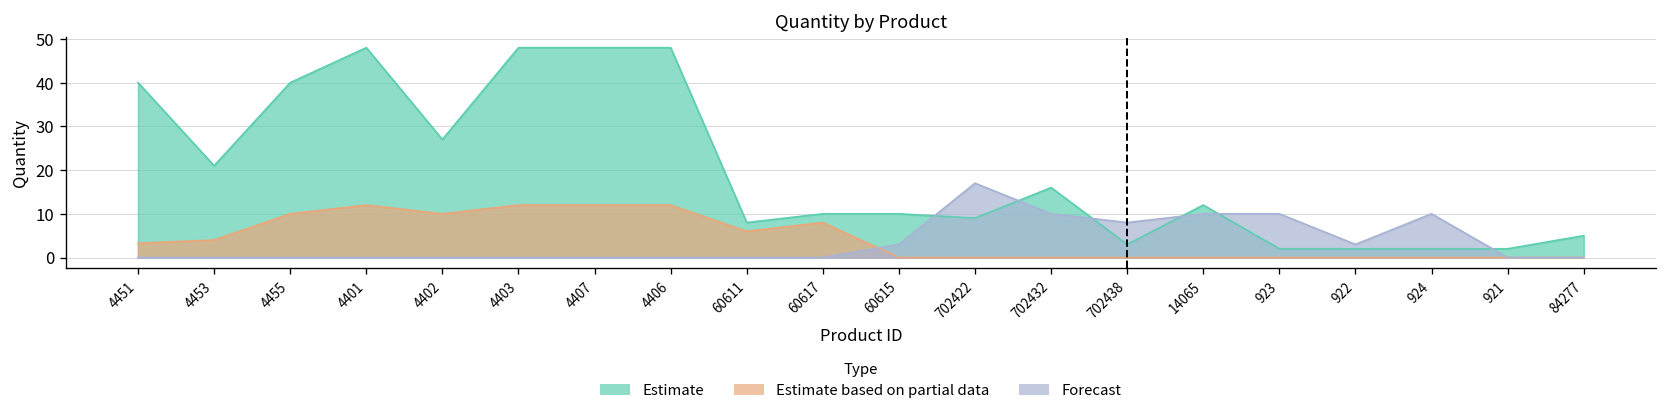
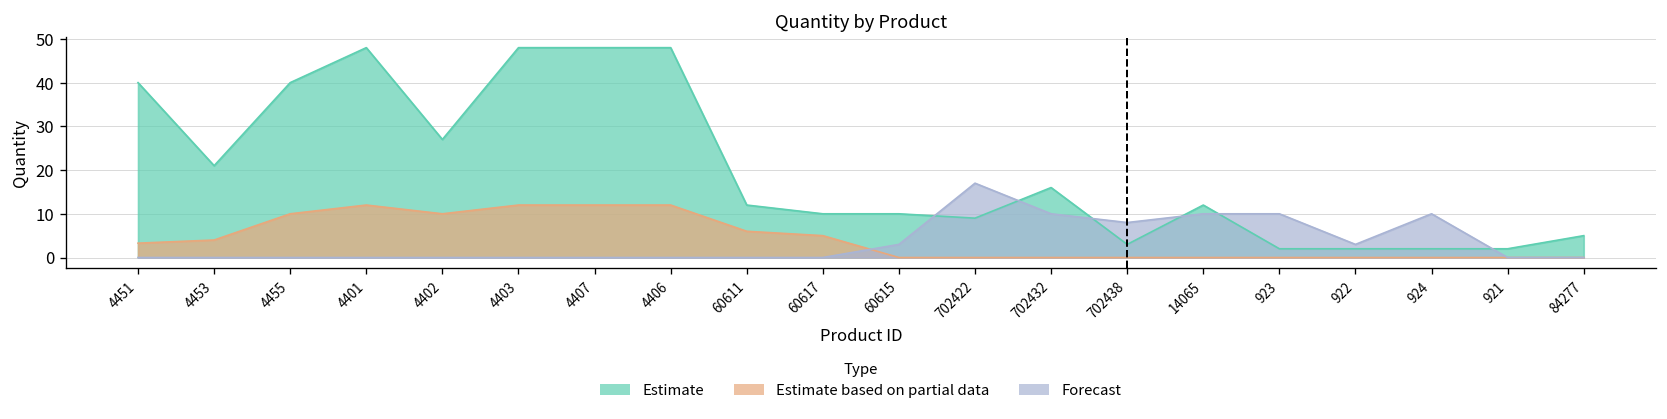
Estimate, 60611: 8 -> 12
Estimate based on partial data, 60617: 8 -> 5
